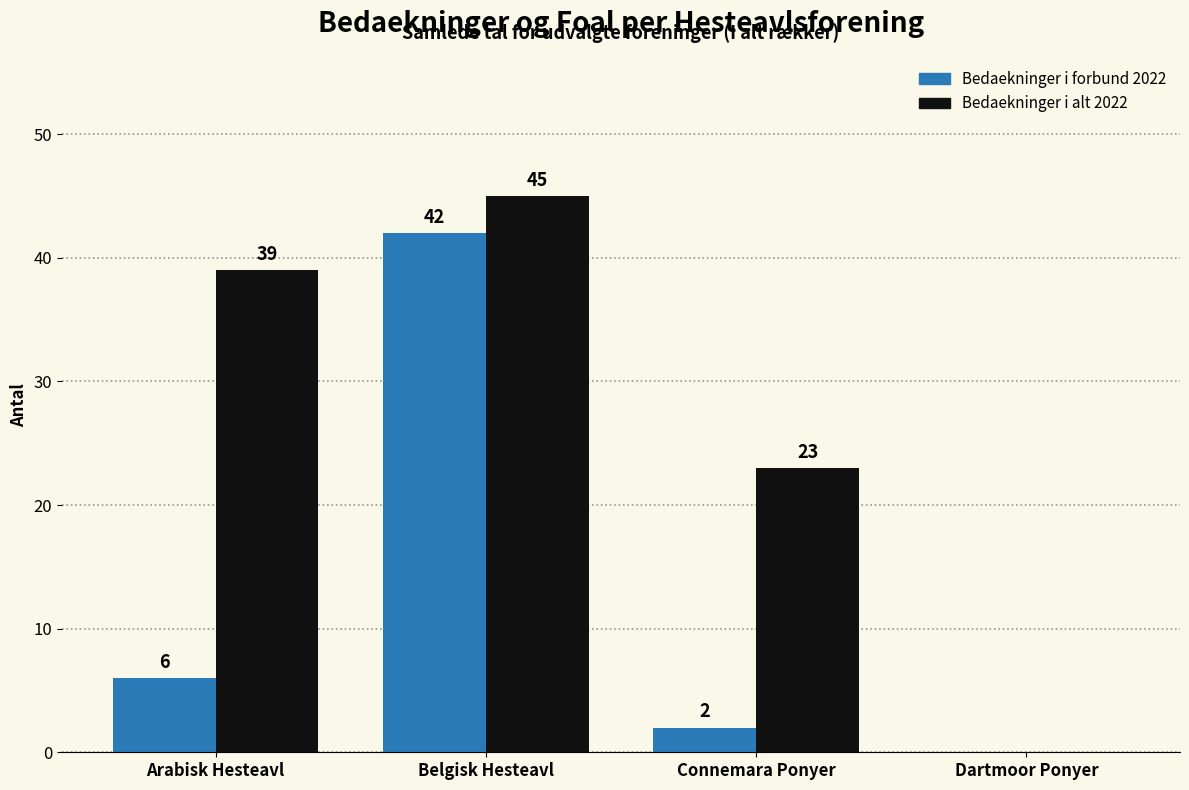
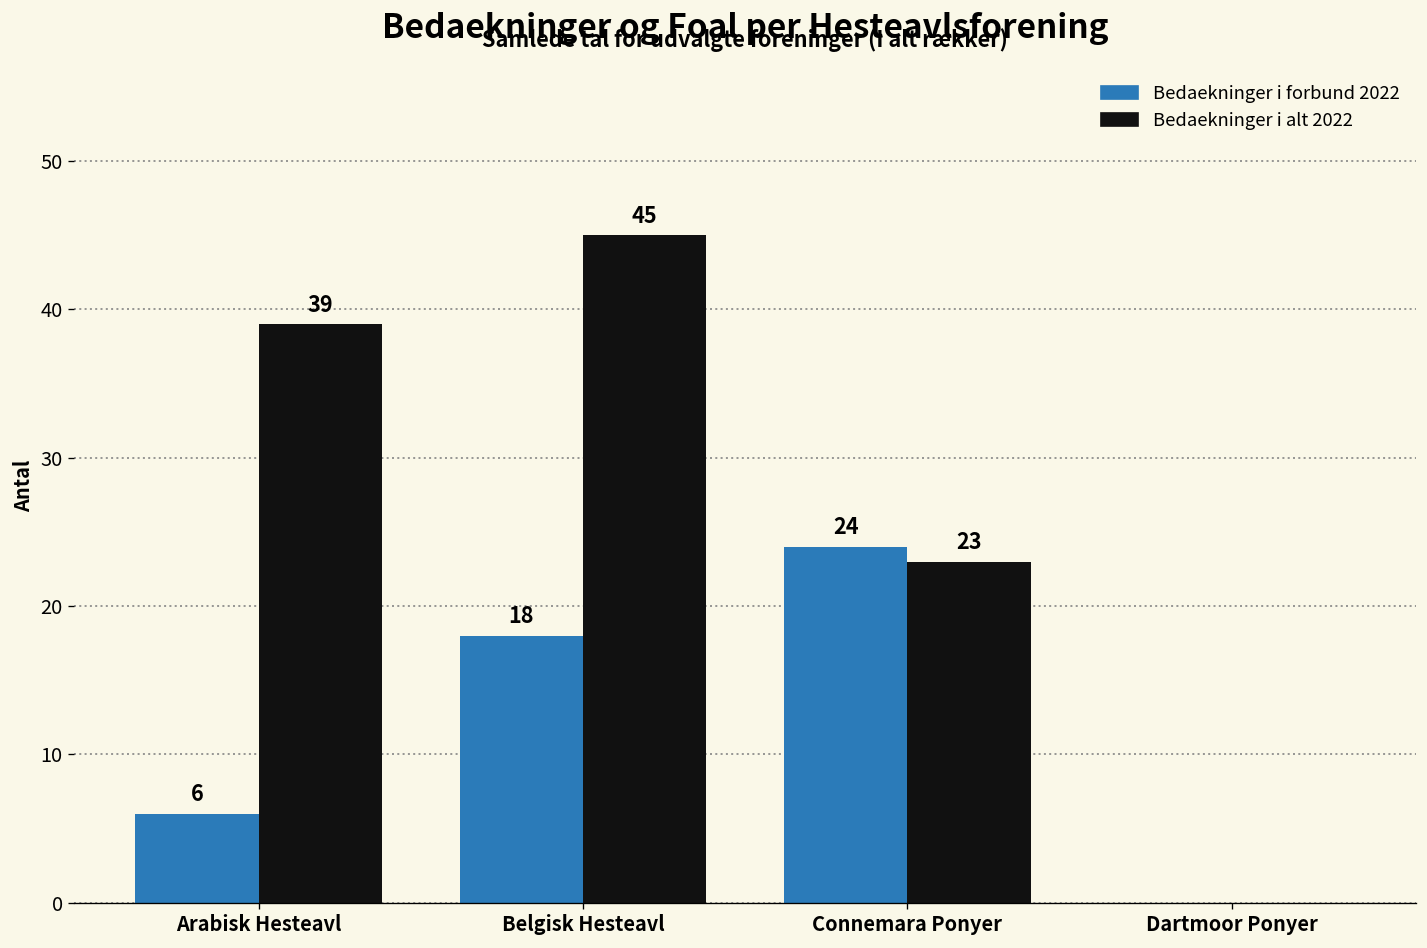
Bedaekninger i forbund 2022, Belgisk Hesteavl: 42 -> 18
Bedaekninger i forbund 2022, Connemara Ponyer: 2 -> 24
